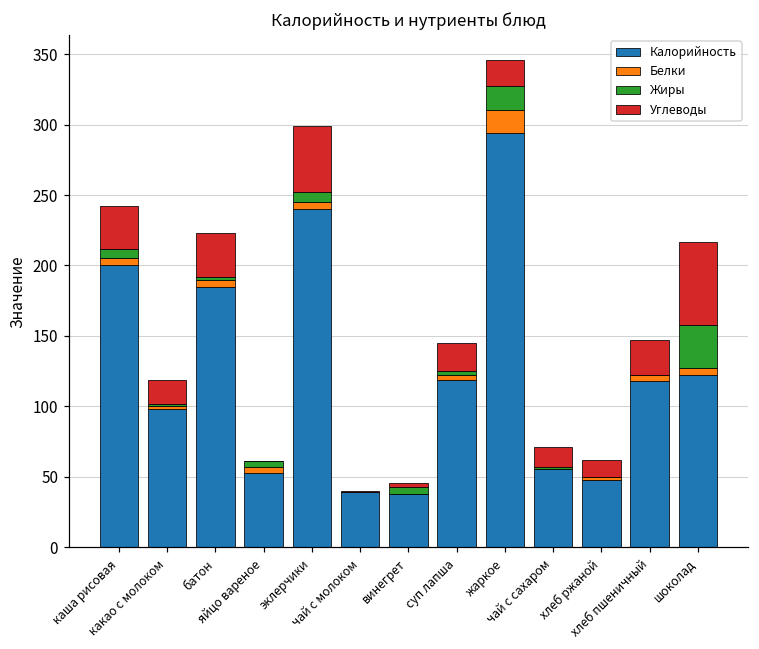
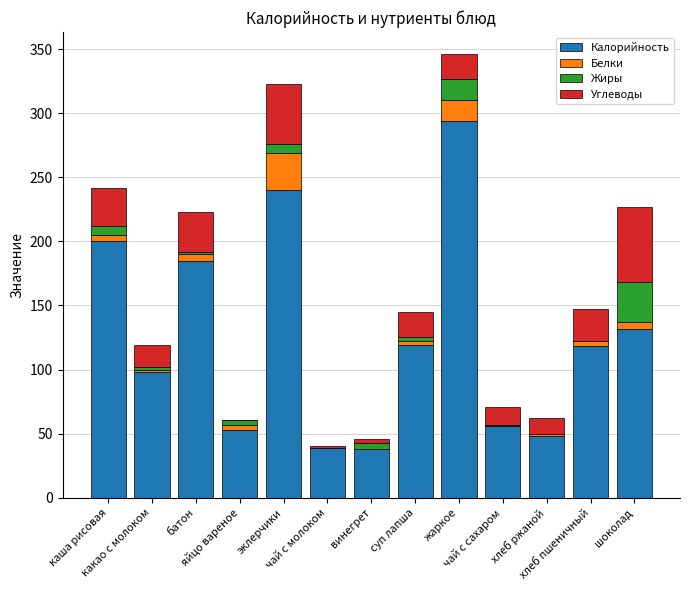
Белки, эклерчики: 5 -> 29
Калорийность, шоколад: 122 -> 132
